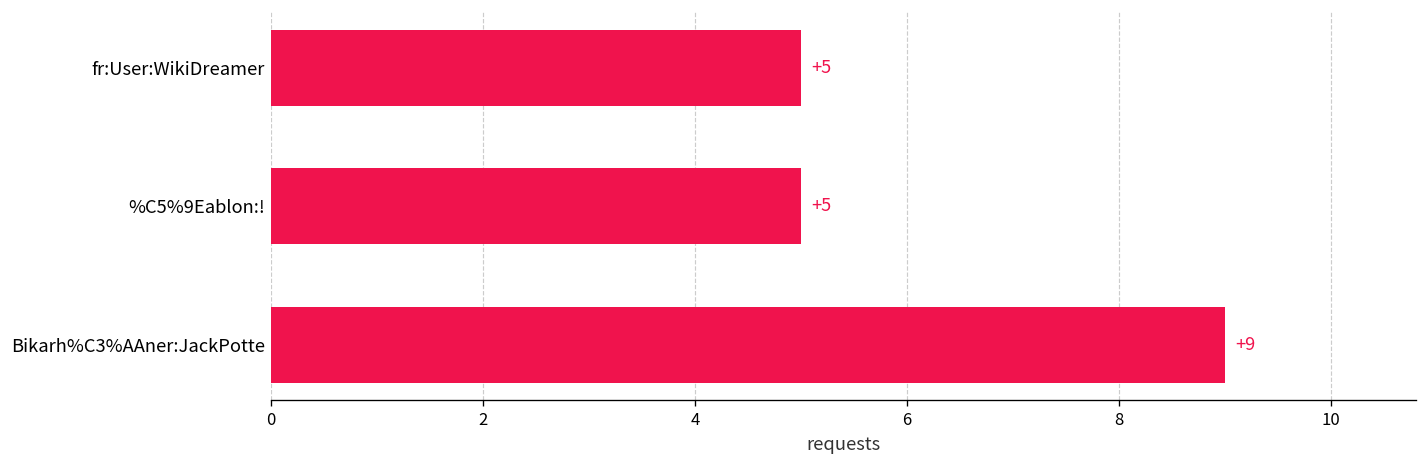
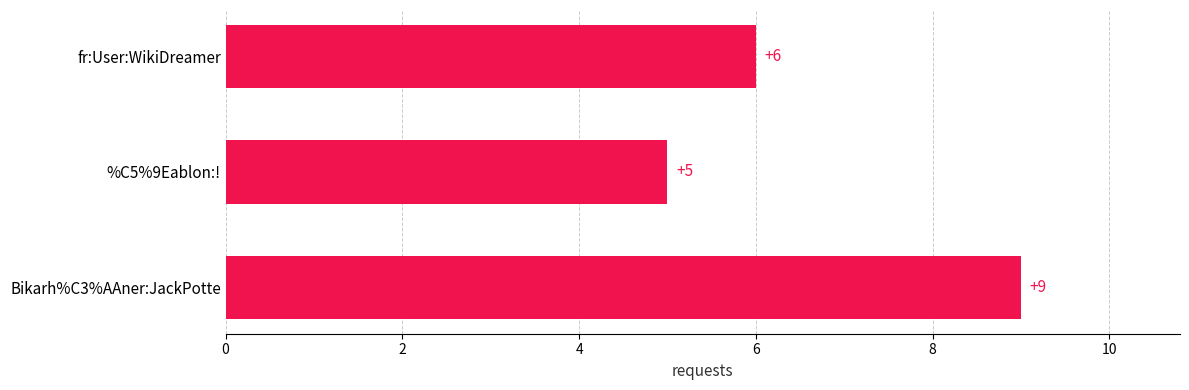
fr:User:WikiDreamer: +5 -> +6
